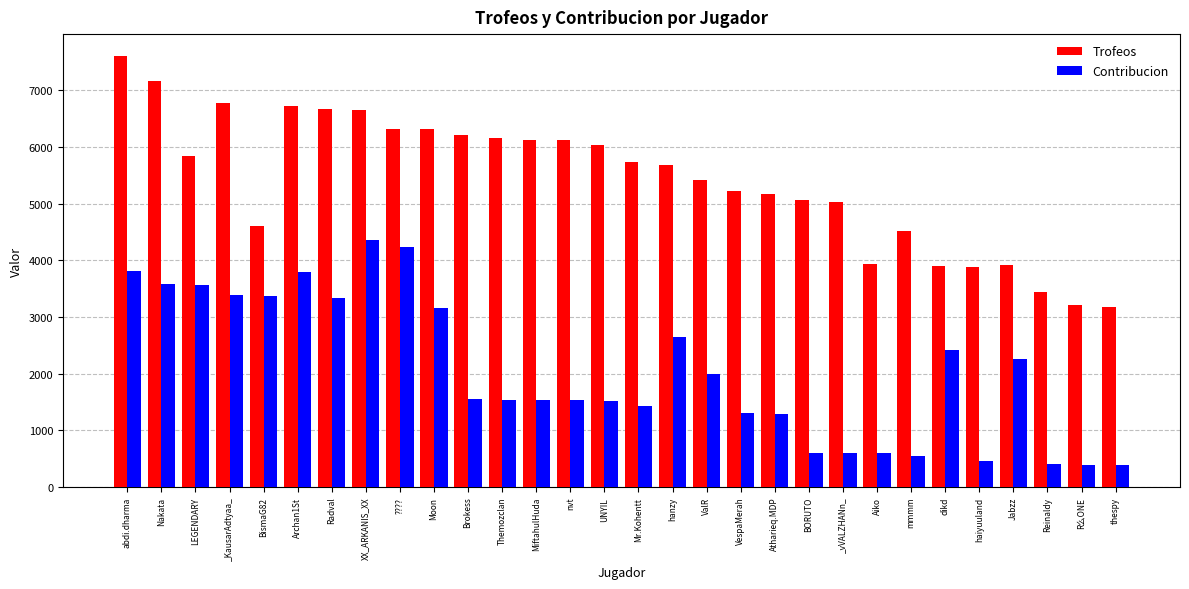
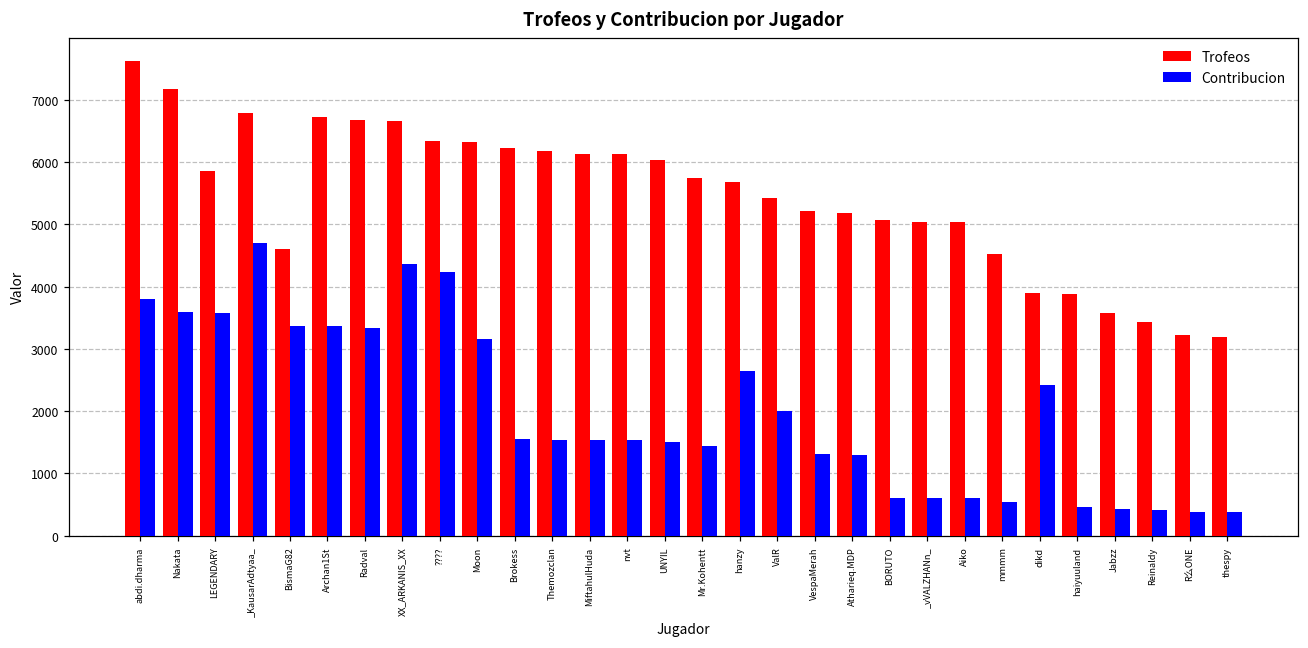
Contribucion, _KausarAdtyaa_: 3400 -> 4700
Contribucion, Archan1St: 3800 -> 3400
Trofeos, Aiko: 3900 -> 5000
Trofeos, Jabzz: 3900 -> 3600
Contribucion, Jabzz: 2300 -> 400
